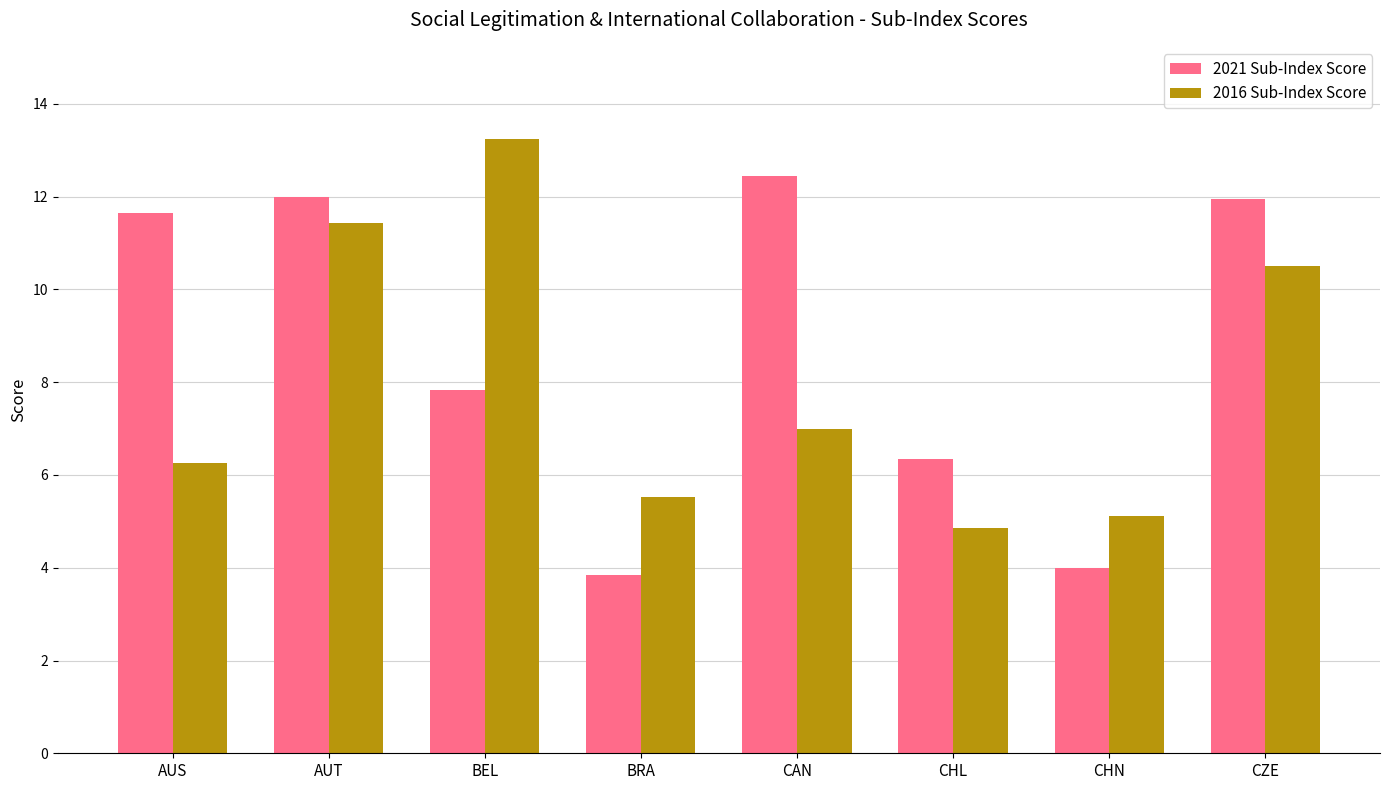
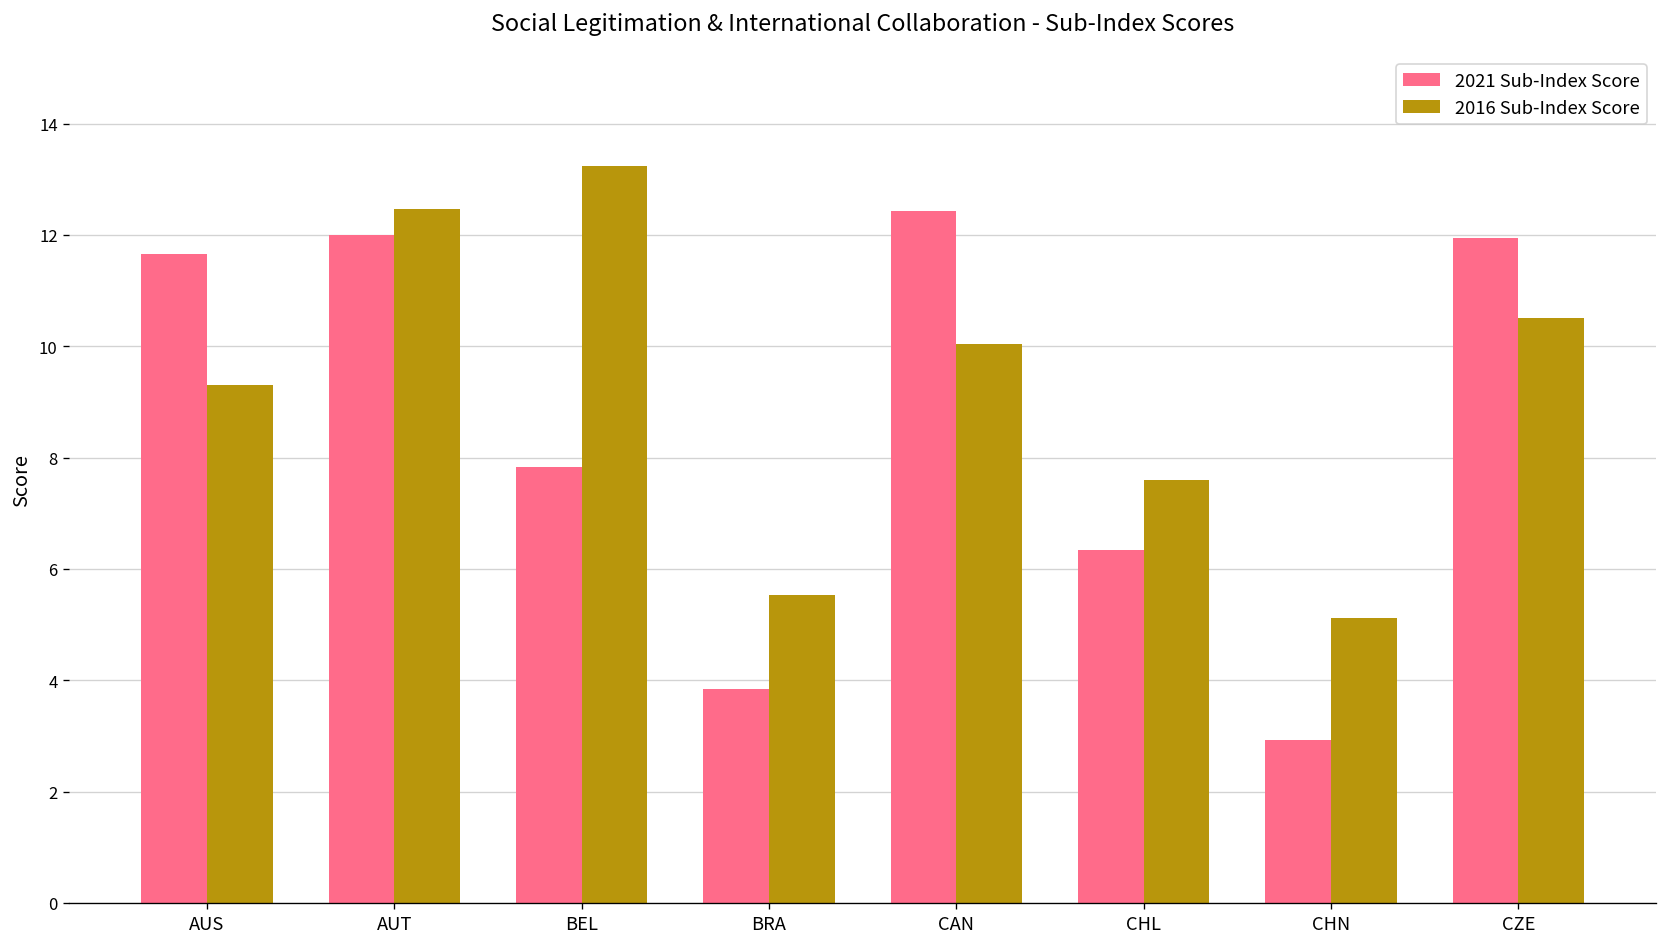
2016 Sub-Index Score, AUS: 6.3 -> 9.3
2016 Sub-Index Score, AUT: 11.4 -> 12.5
2016 Sub-Index Score, CAN: 7.0 -> 10.1
2016 Sub-Index Score, CHL: 4.9 -> 7.6
2021 Sub-Index Score, CHN: 4.0 -> 2.9
